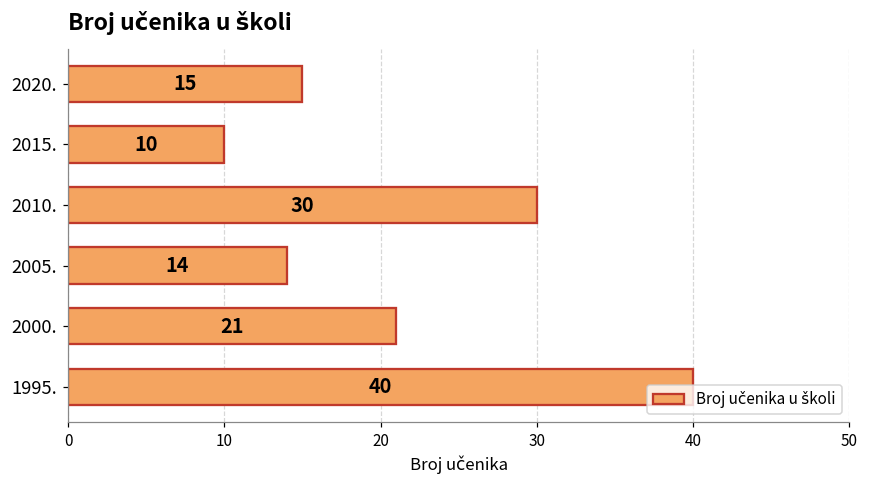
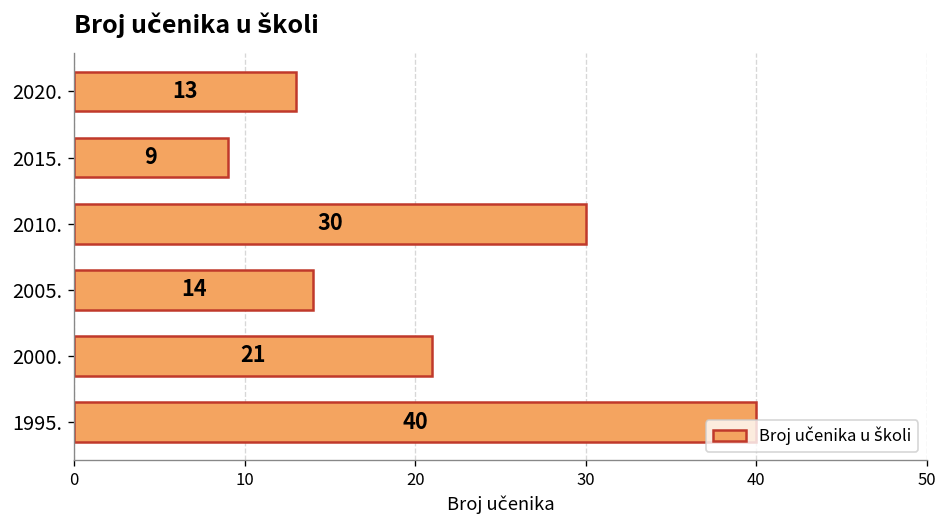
2020.: 15 -> 13
2015.: 10 -> 9
